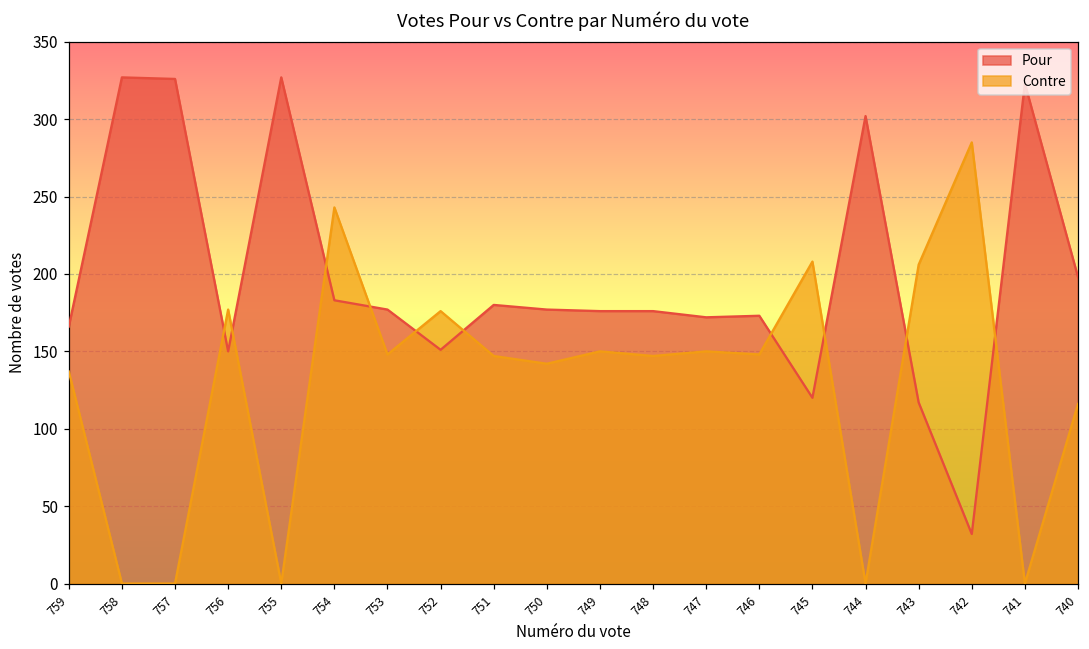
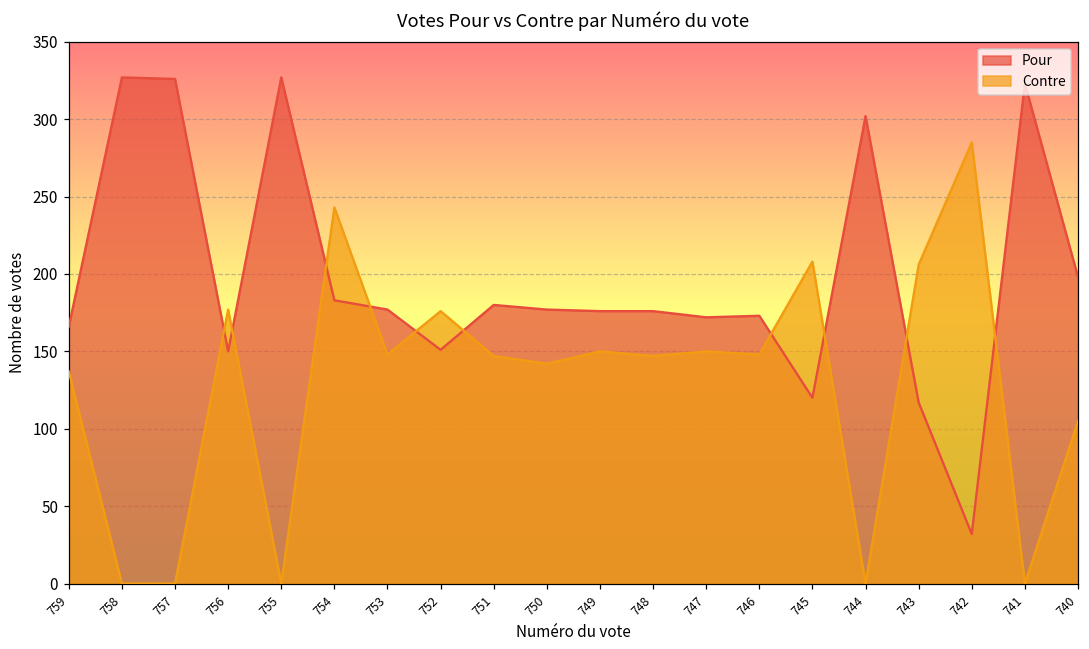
Contre, 740: 116 -> 105
